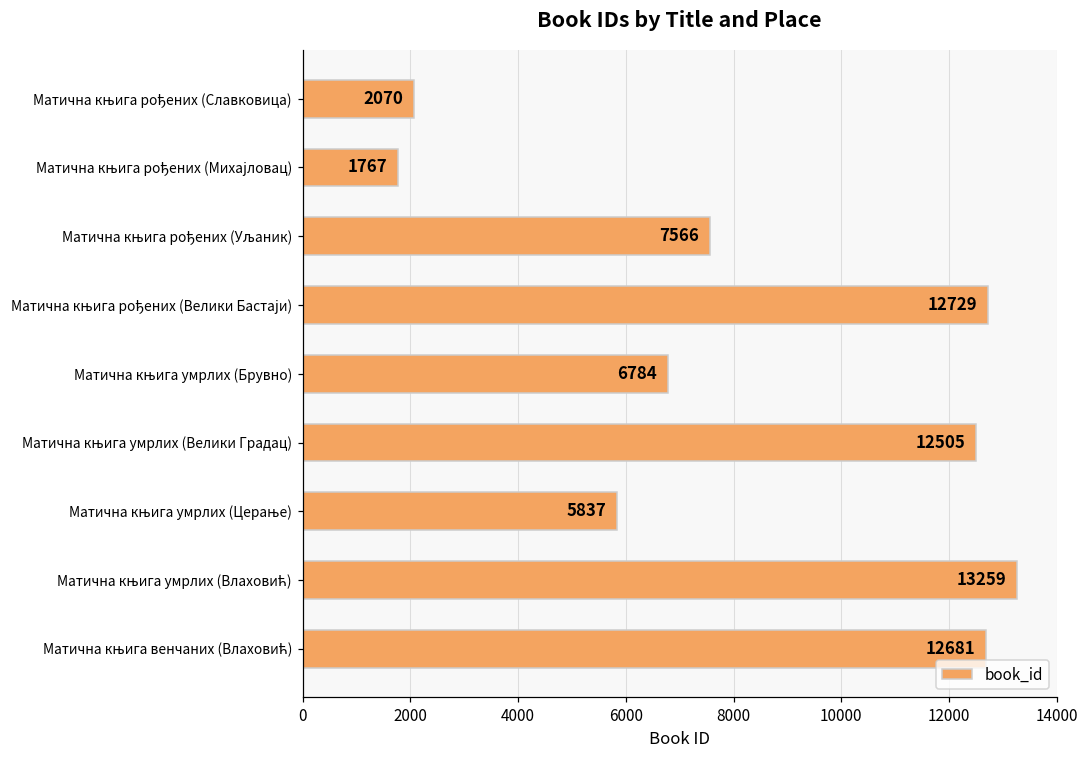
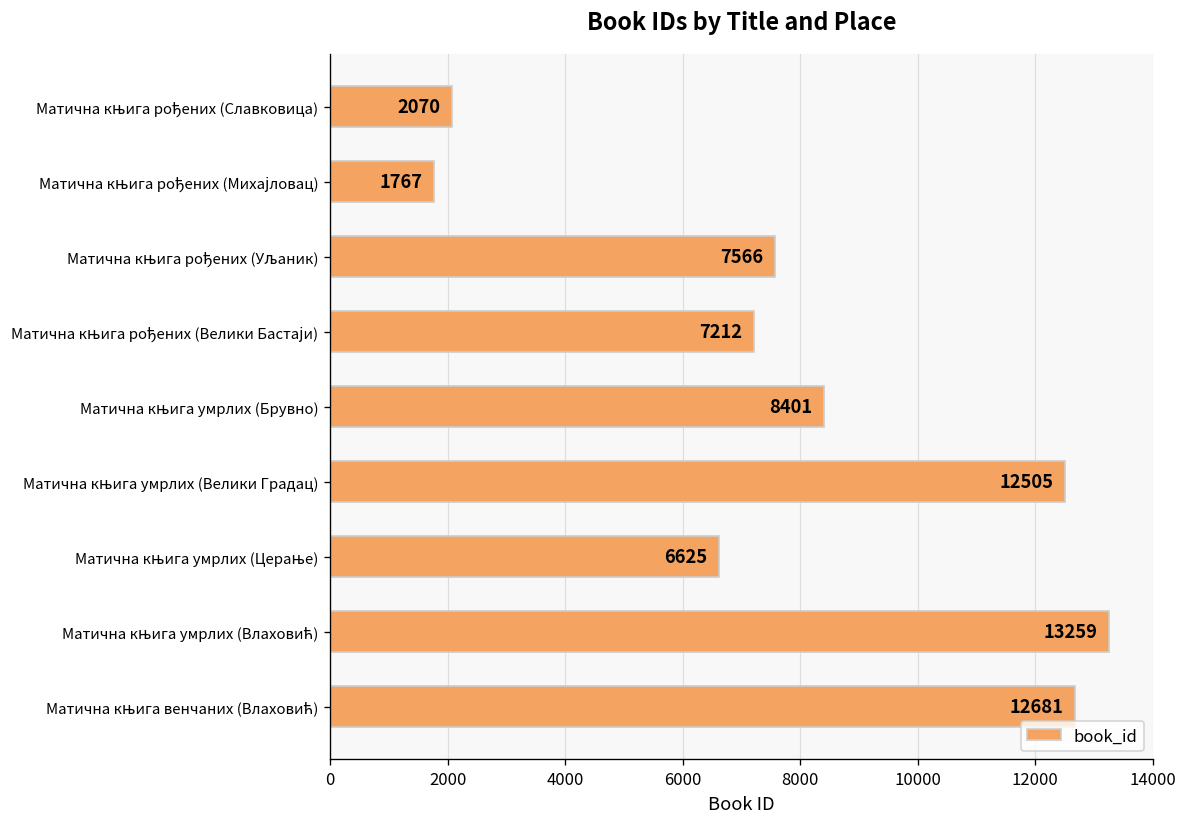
Матична књига рођених (Велики Бастаји): 12729 -> 7212
Матична књига умрлих (Брувно): 6784 -> 8401
Матична књига умрлих (Церање): 5837 -> 6625
